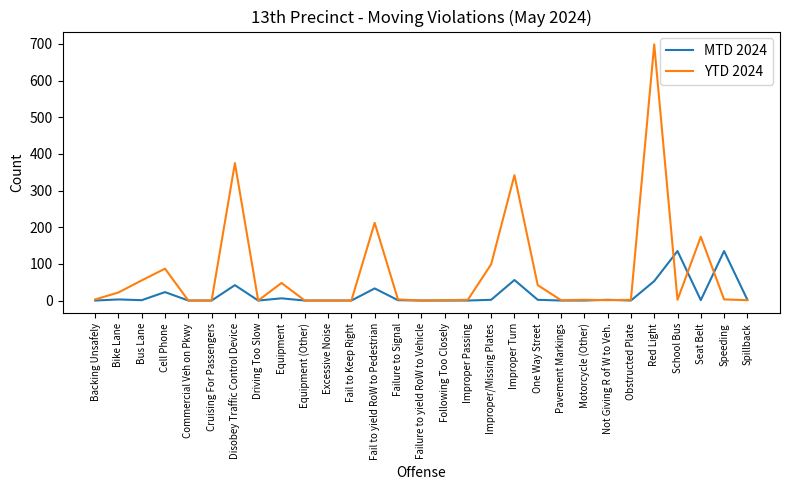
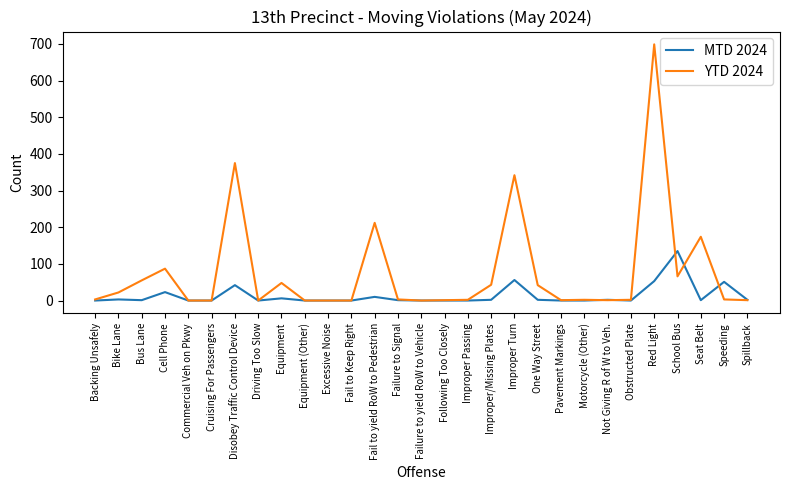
MTD 2024, Fail to yield RoW to Pedestrian: 30 -> 10
YTD 2024, Improper/Missing Plates: 100 -> 40
YTD 2024, School Bus: 0 -> 70
MTD 2024, Speeding: 140 -> 50
